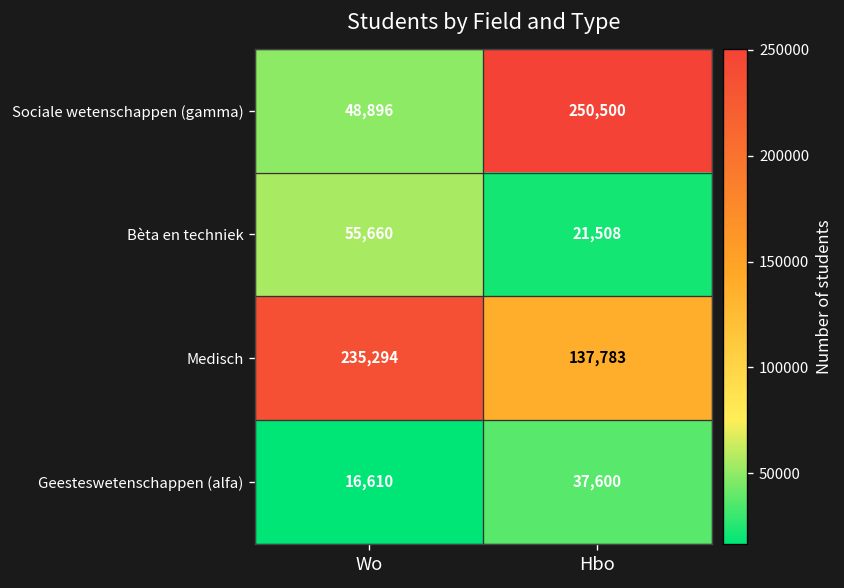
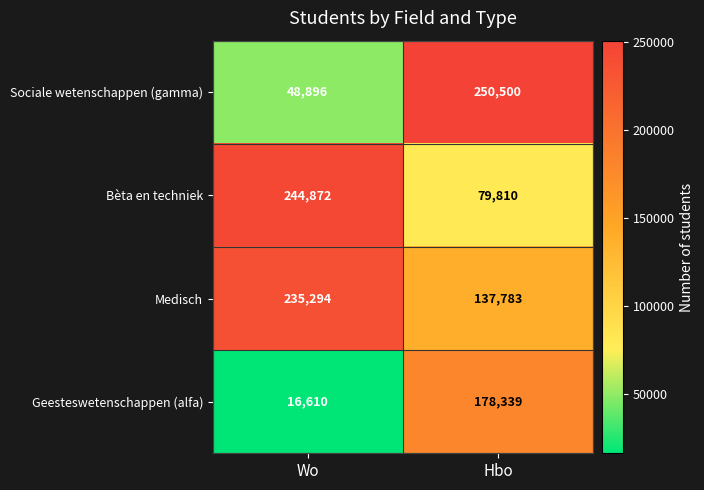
Bèta en techniek, Wo: 55,660 -> 244,872
Bèta en techniek, Hbo: 21,508 -> 79,810
Geesteswetenschappen (alfa), Hbo: 37,600 -> 178,339
